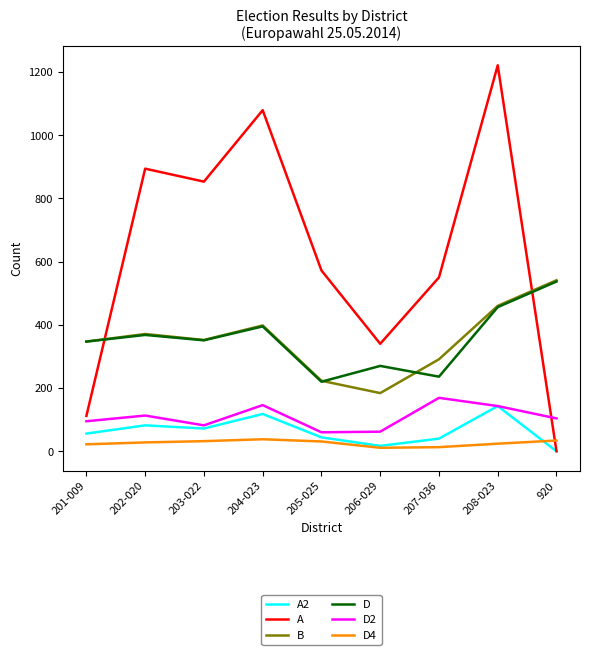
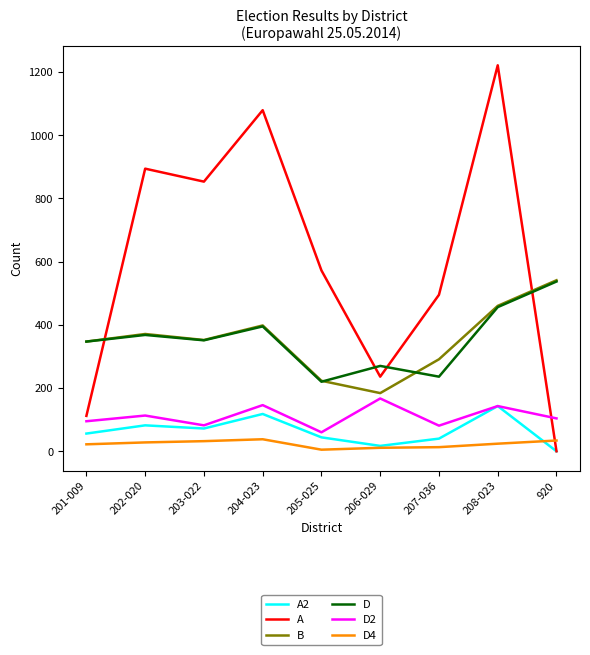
D4, 205-025: 30 -> 10
A, 206-029: 340 -> 240
D2, 206-029: 60 -> 170
A, 207-036: 550 -> 500
D2, 207-036: 170 -> 80
